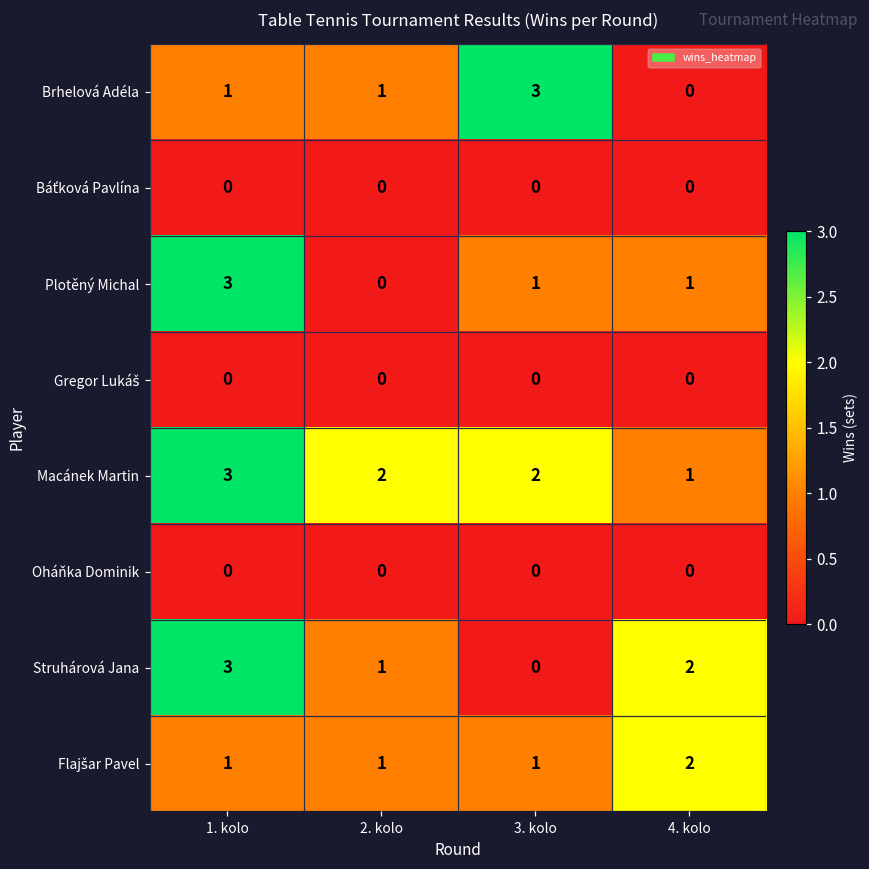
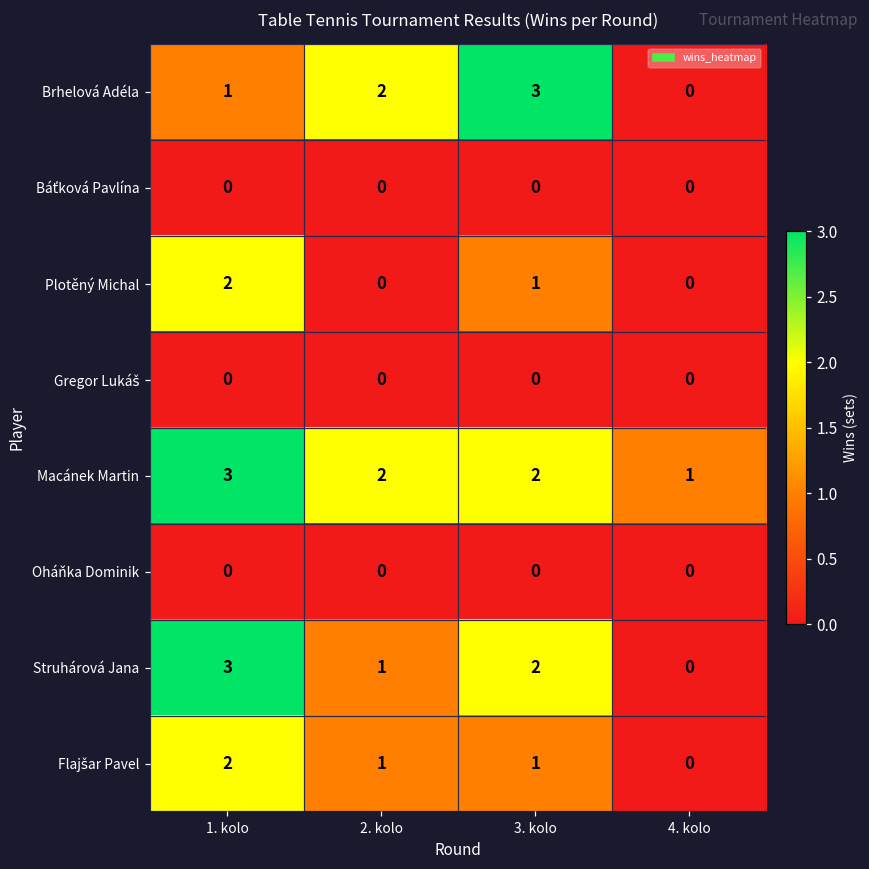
Brhelová Adéla, 2. kolo: 1 -> 2
Plotěný Michal, 1. kolo: 3 -> 2
Plotěný Michal, 4. kolo: 1 -> 0
Struhárová Jana, 3. kolo: 0 -> 2
Struhárová Jana, 4. kolo: 2 -> 0
Flajšar Pavel, 1. kolo: 1 -> 2
Flajšar Pavel, 4. kolo: 2 -> 0
